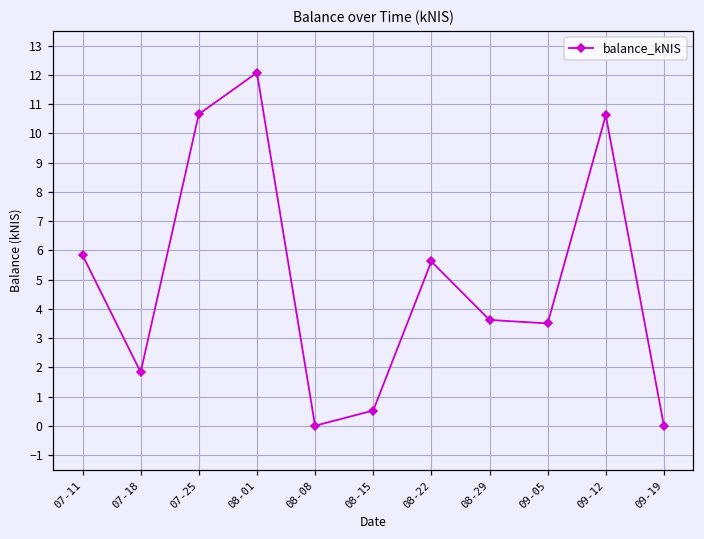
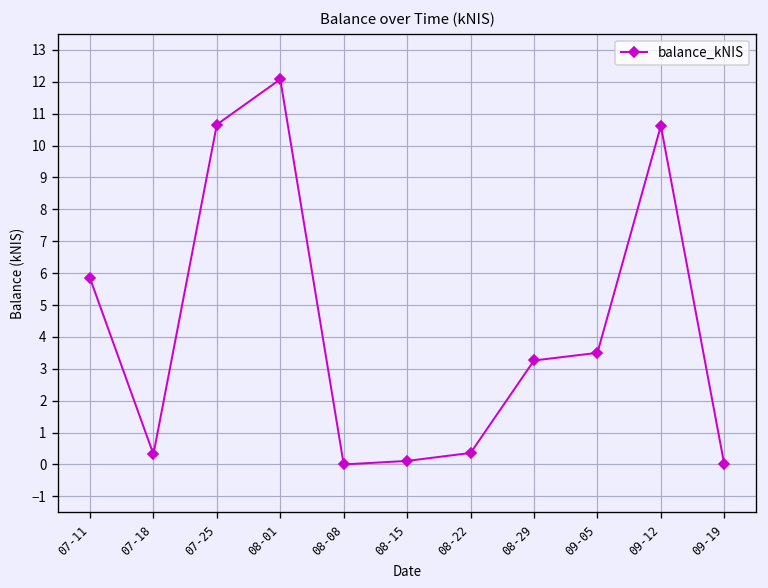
07-18: 1.8 -> 0.3
08-15: 0.5 -> 0.1
08-22: 5.6 -> 0.4
08-29: 3.6 -> 3.3
